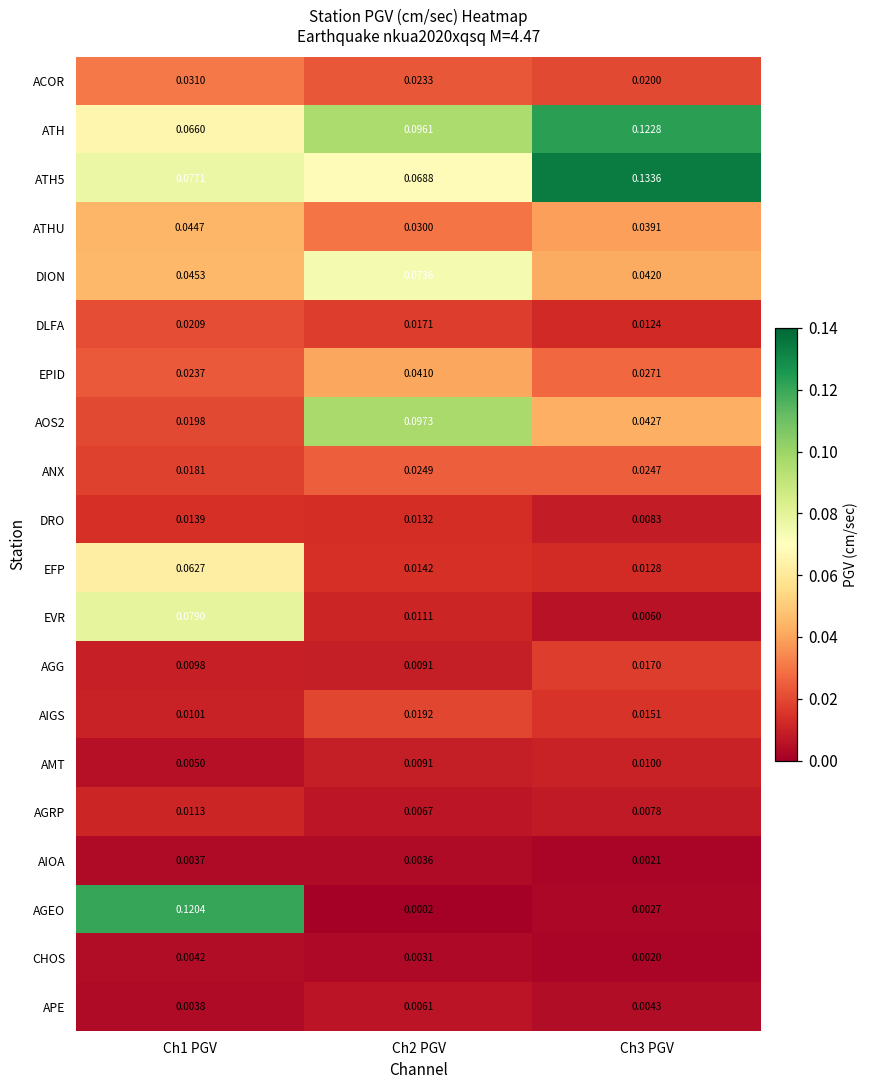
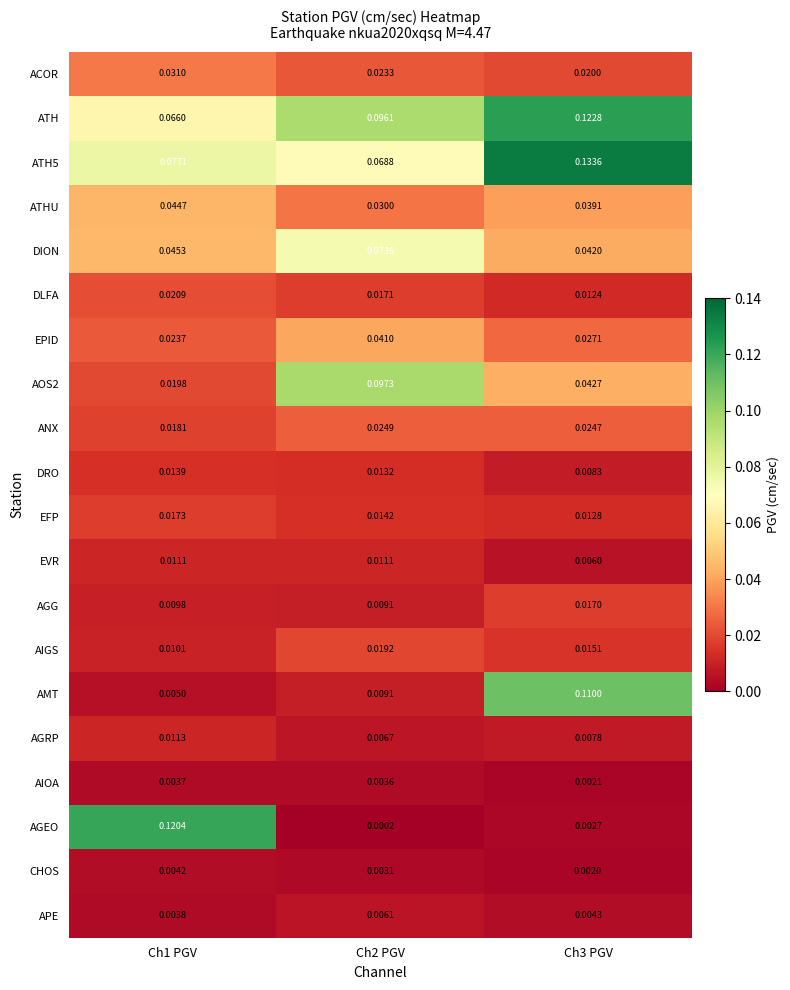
EFP, Ch1 PGV: 0.0627 -> 0.0173
EVR, Ch1 PGV: 0.0790 -> 0.0111
AMT, Ch3 PGV: 0.0100 -> 0.1100
